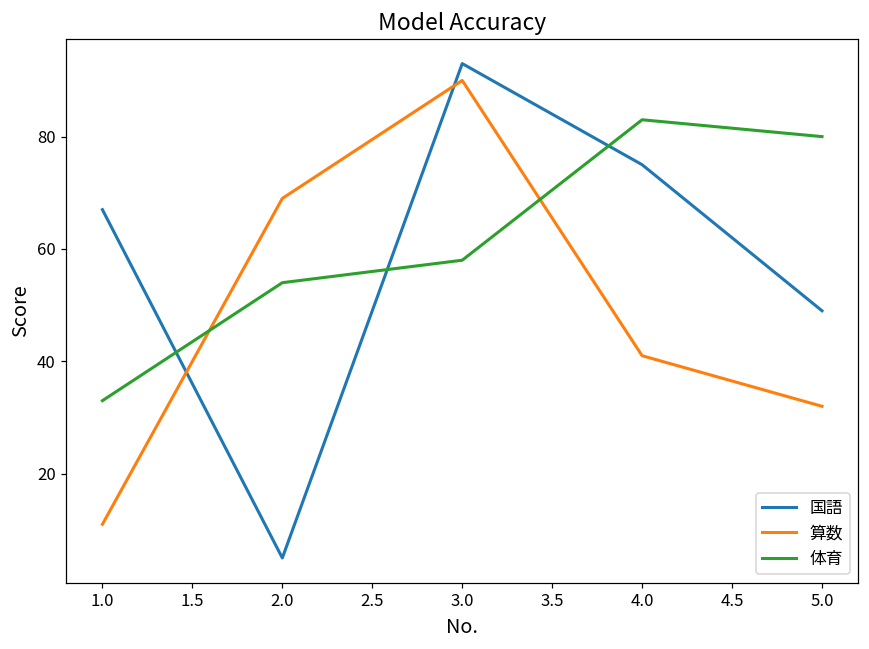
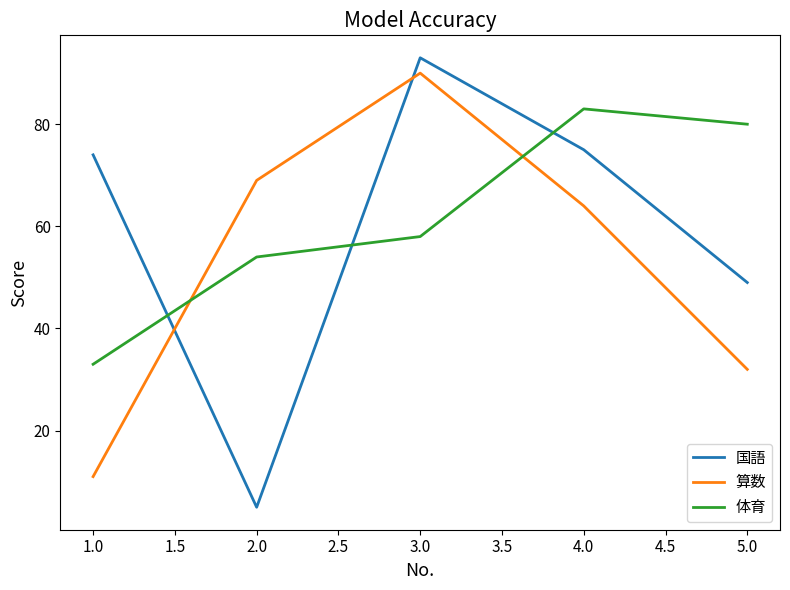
国語, 1.0: 67 -> 74
算数, 4.0: 41 -> 64
